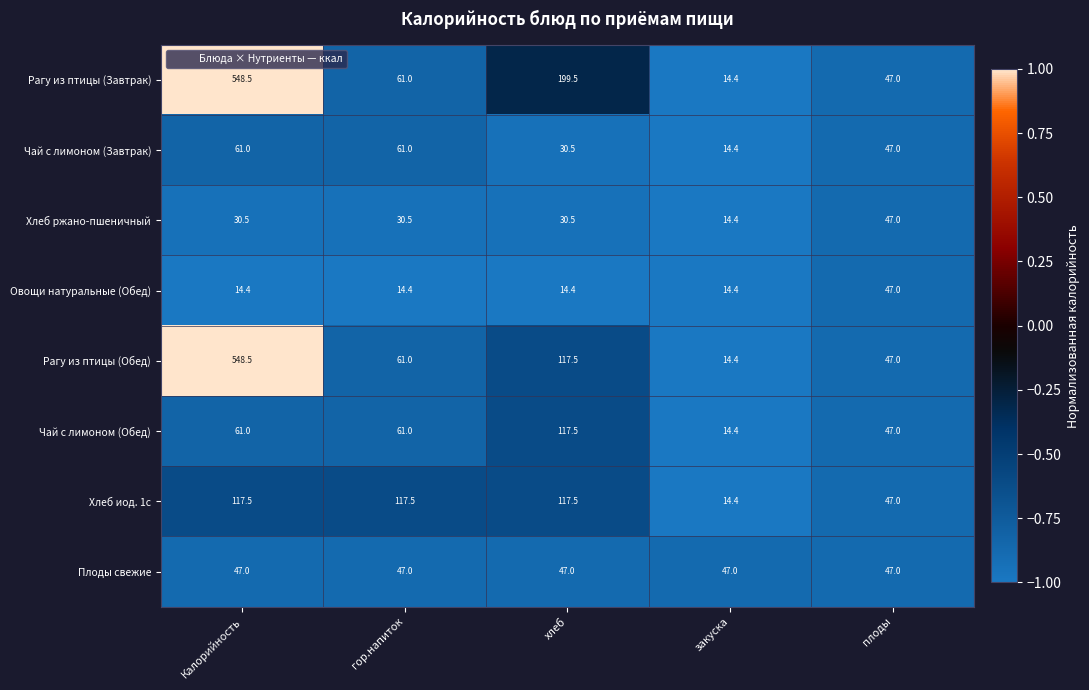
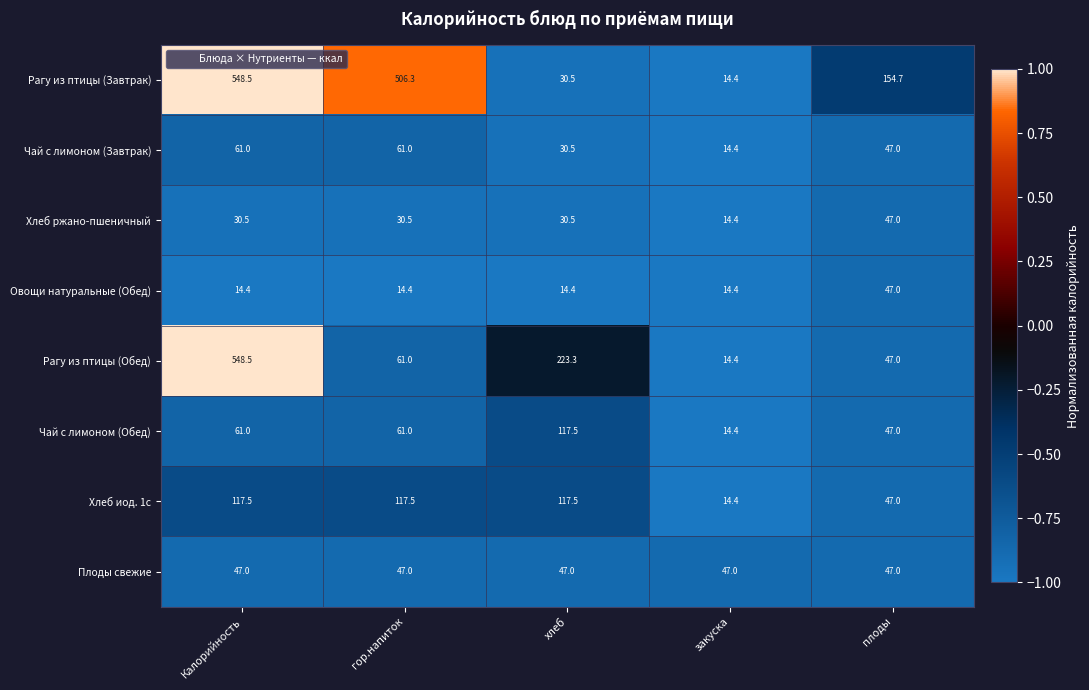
Рагу из птицы (Завтрак), гор.напиток: 61.0 -> 506.3
Рагу из птицы (Завтрак), хлеб: 199.5 -> 30.5
Рагу из птицы (Завтрак), плоды: 47.0 -> 154.7
Рагу из птицы (Обед), хлеб: 117.5 -> 223.3
